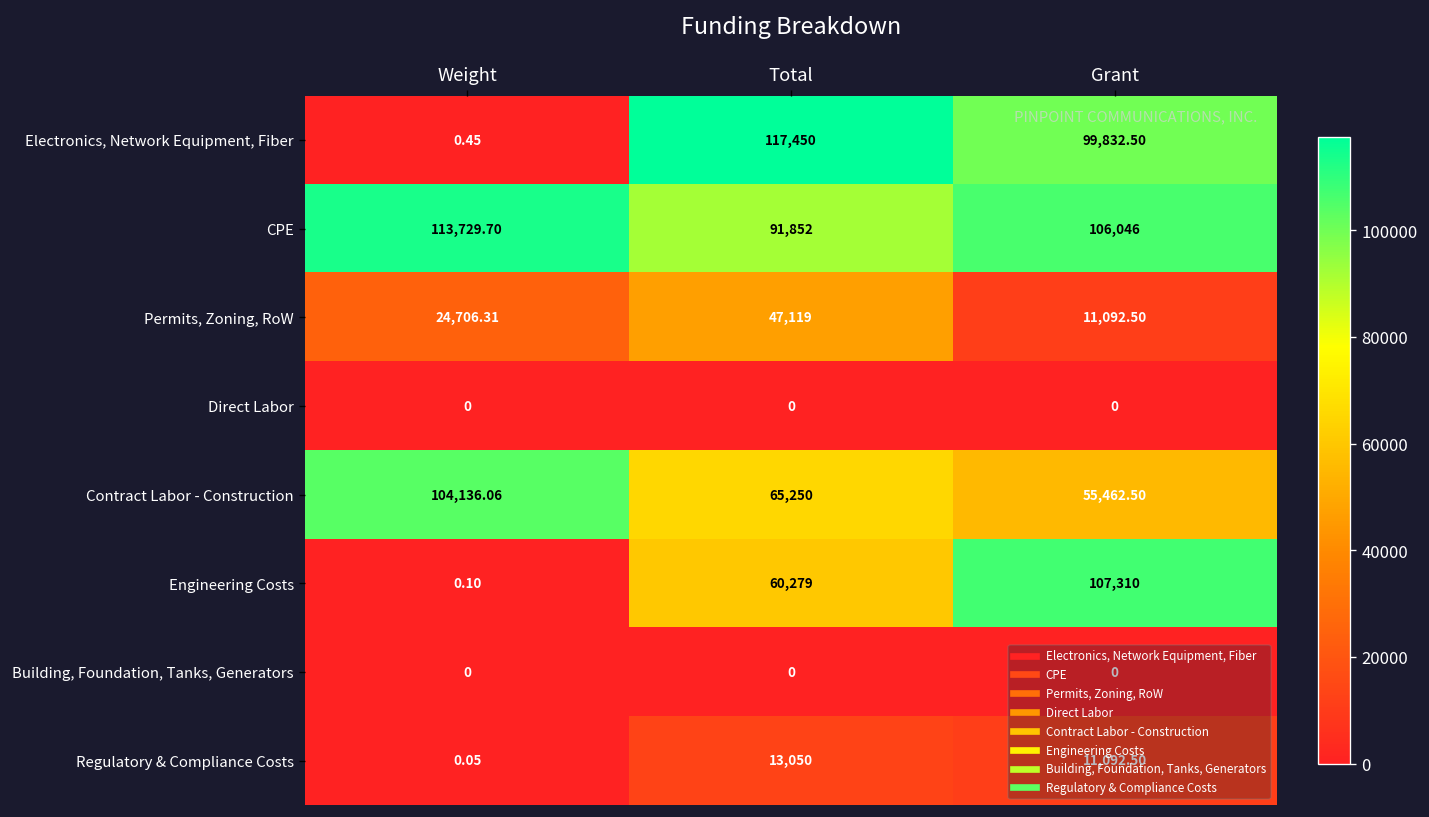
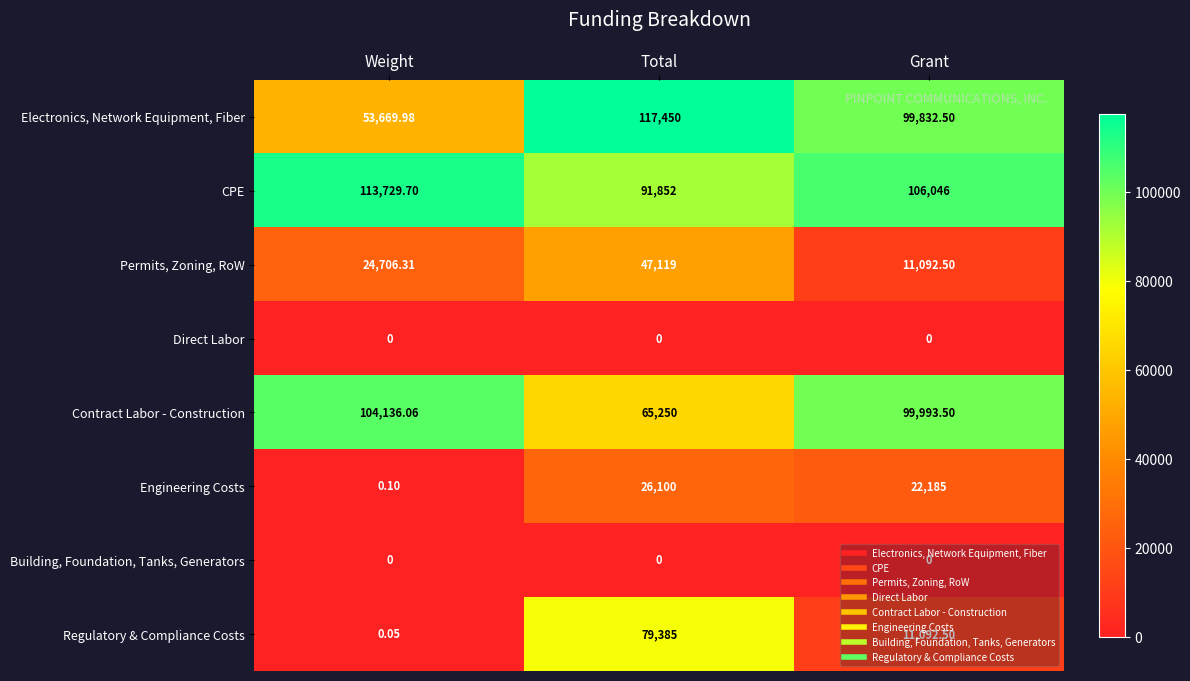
Electronics, Network Equipment, Fiber, Weight: 0.45 -> 53,669.98
Contract Labor - Construction, Grant: 55,462.50 -> 99,993.50
Engineering Costs, Total: 60,279 -> 26,100
Engineering Costs, Grant: 107,310 -> 22,185
Regulatory & Compliance Costs, Total: 13,050 -> 79,385
